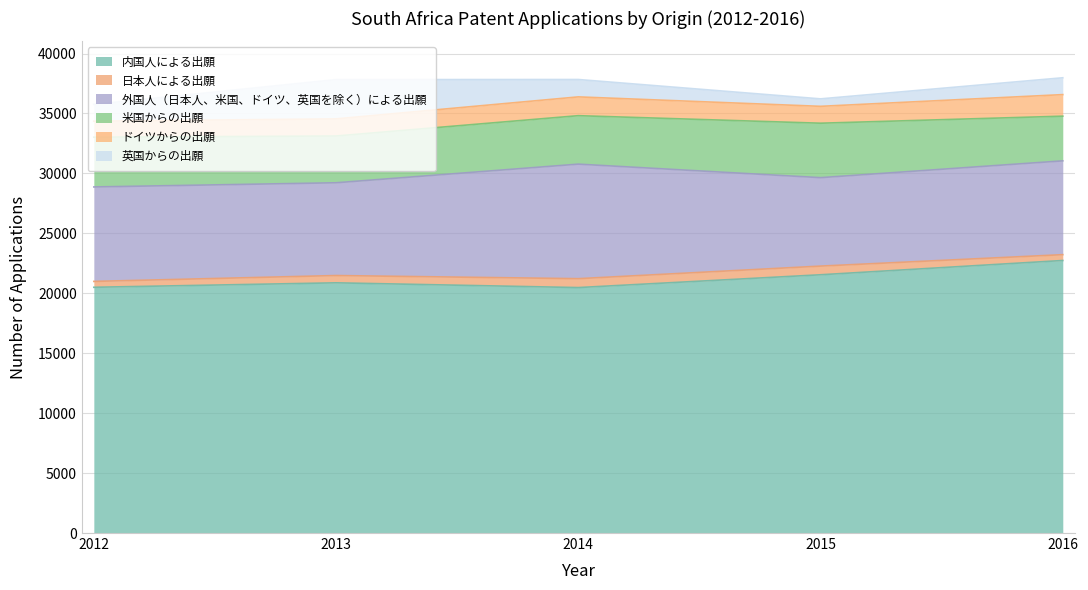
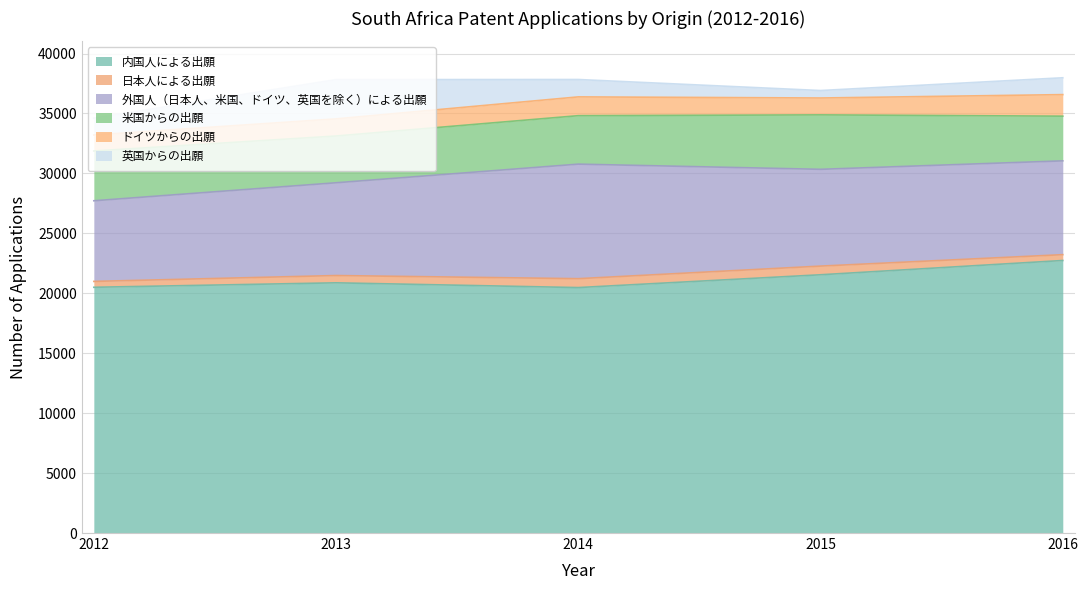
外国人（日本人、米国、ドイツ、英国を除く）による出願, 2012: 7900 -> 6700
外国人（日本人、米国、ドイツ、英国を除く）による出願, 2015: 7400 -> 8100
